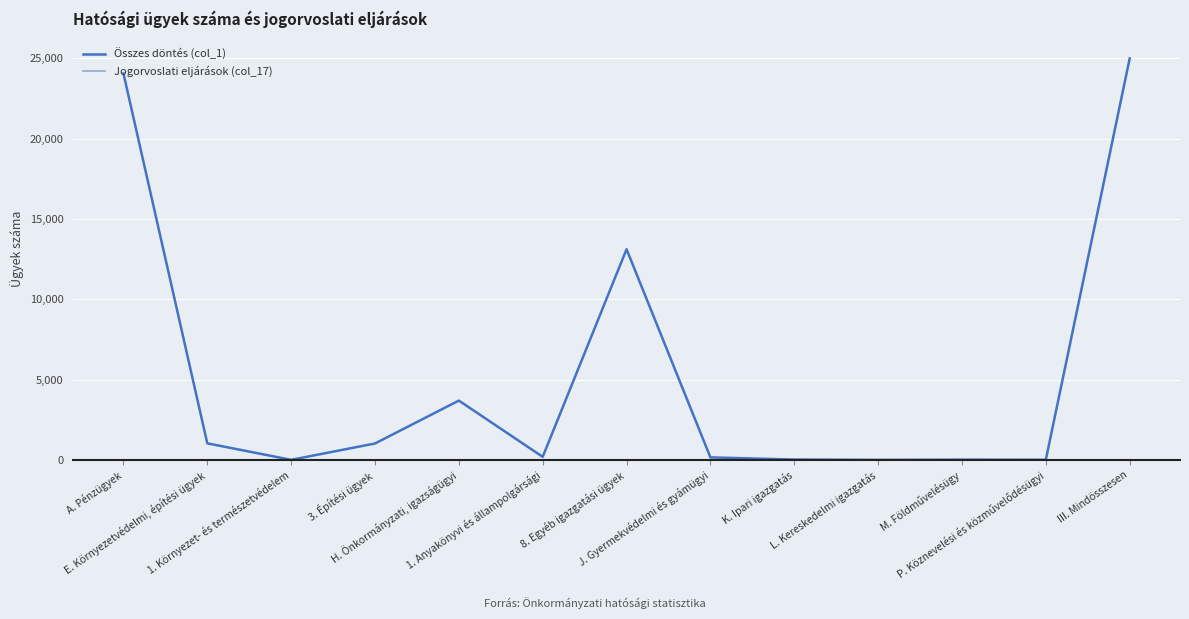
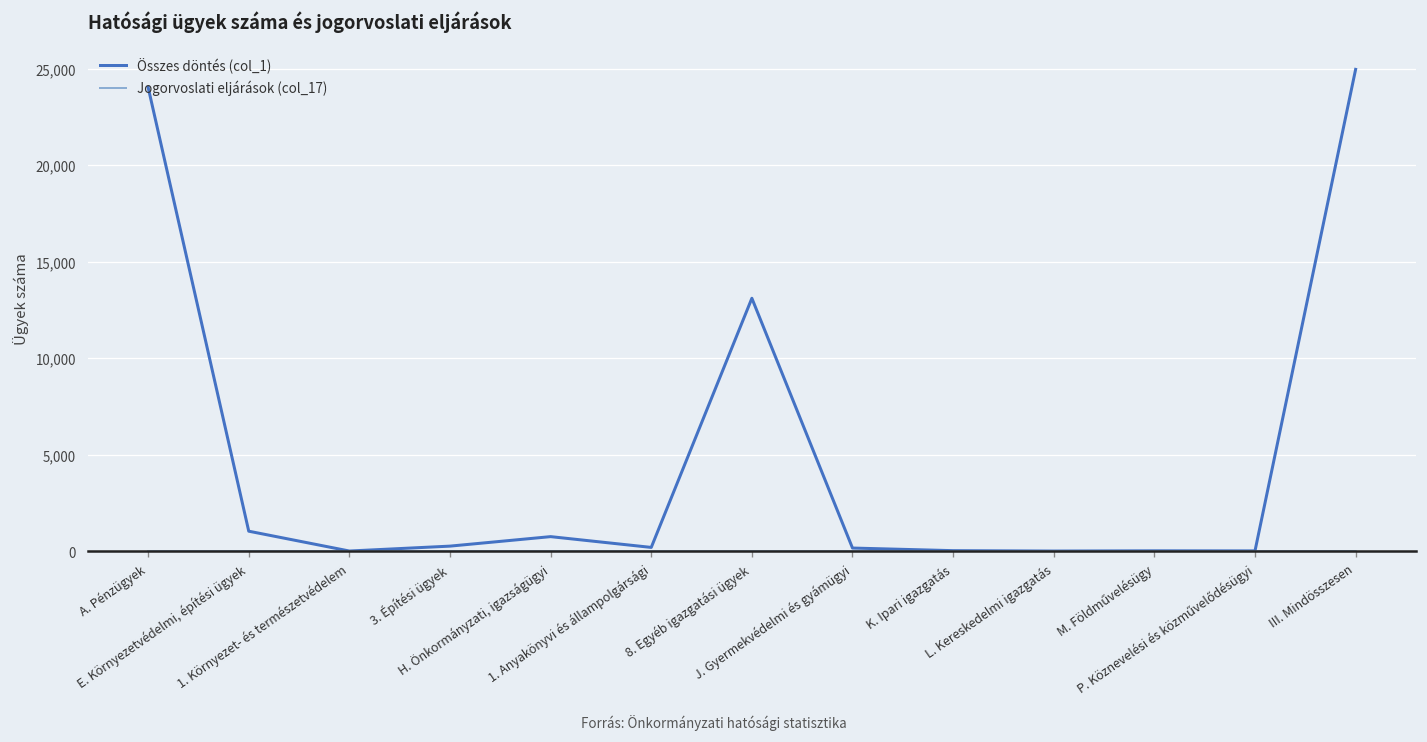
Összes döntés (col_1), 3. Építési ügyek: 1,000 -> 300
Összes döntés (col_1), H. Önkormányzati, igazságügyi: 3,700 -> 800
